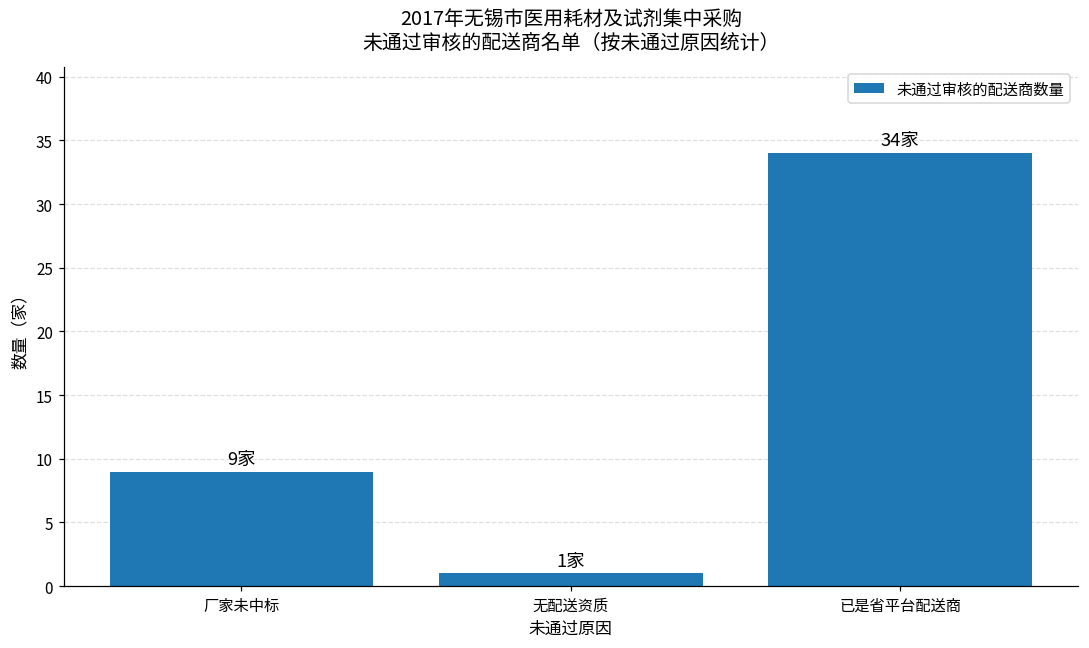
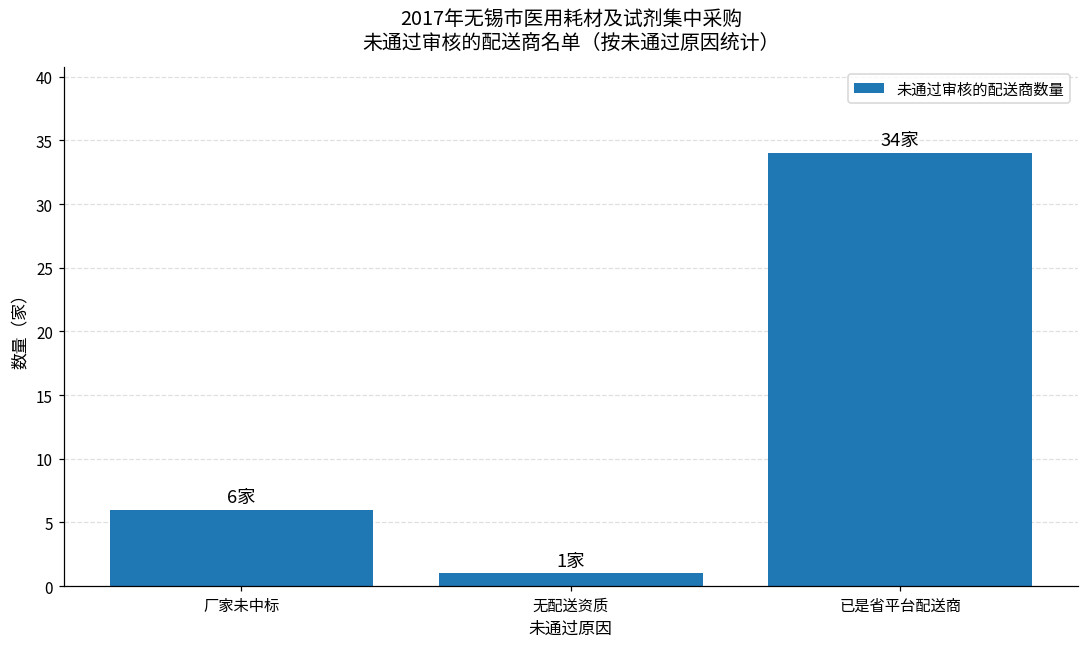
厂家未中标: 9家 -> 6家
